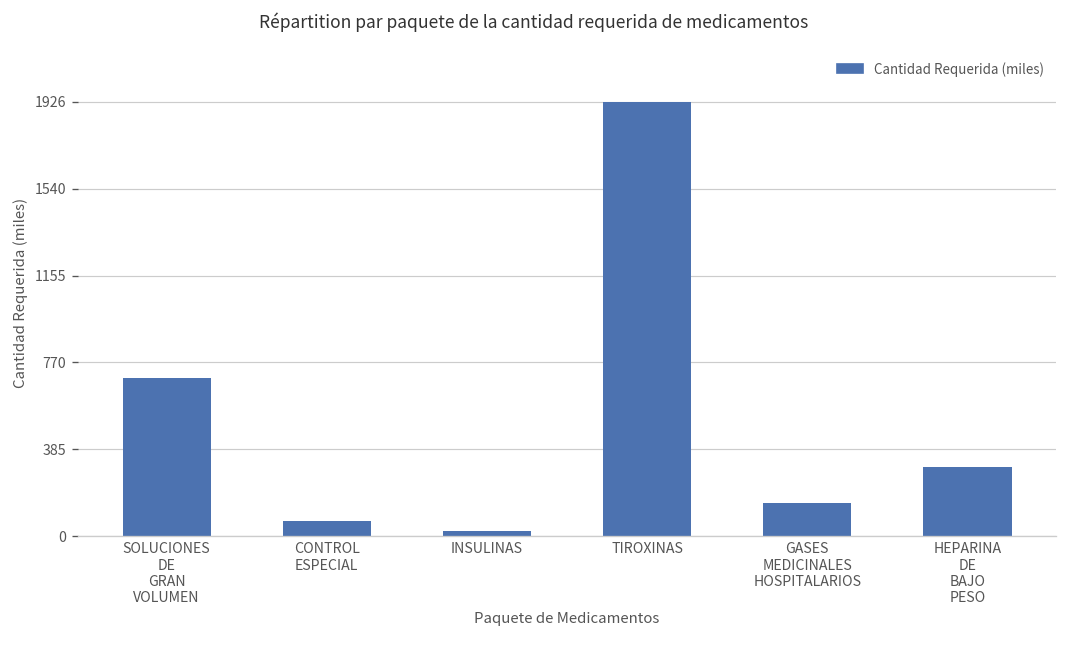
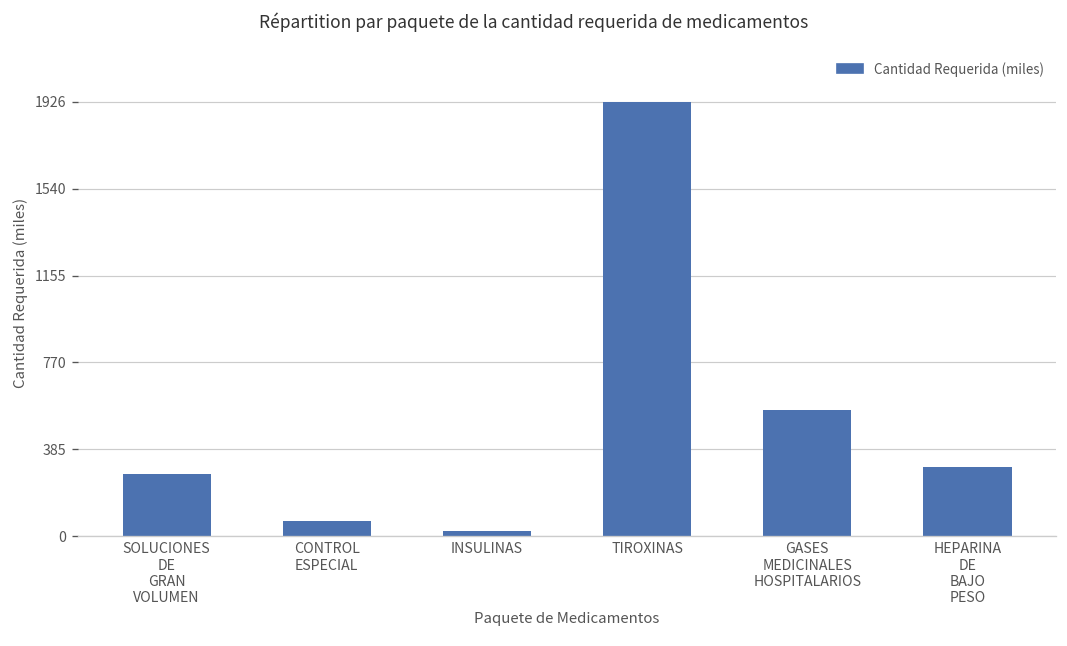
SOLUCIONES DE GRAN VOLUMEN: 700 -> 280
GASES MEDICINALES HOSPITALARIOS: 150 -> 560
